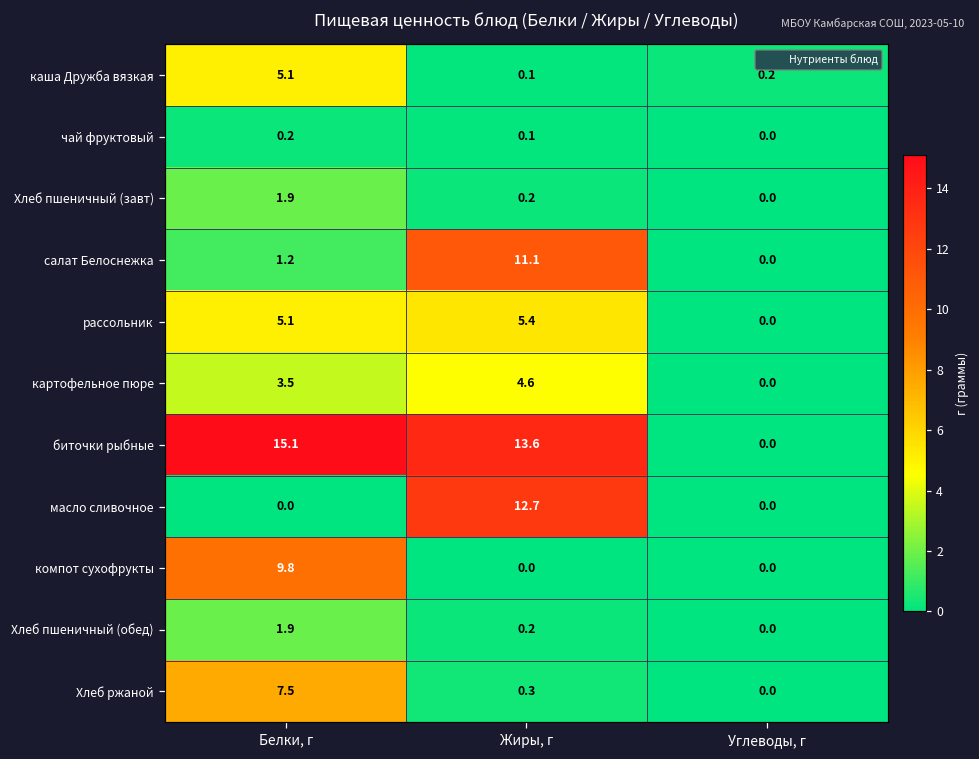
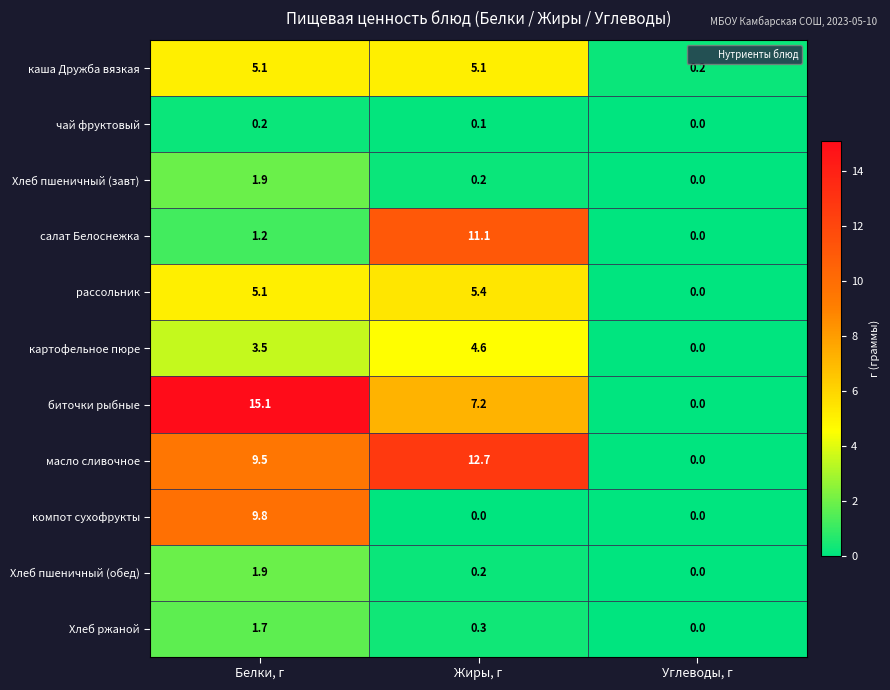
каша Дружба вязкая, Жиры, г: 0.1 -> 5.1
биточки рыбные, Жиры, г: 13.6 -> 7.2
масло сливочное, Белки, г: 0.0 -> 9.5
Хлеб ржаной, Белки, г: 7.5 -> 1.7
